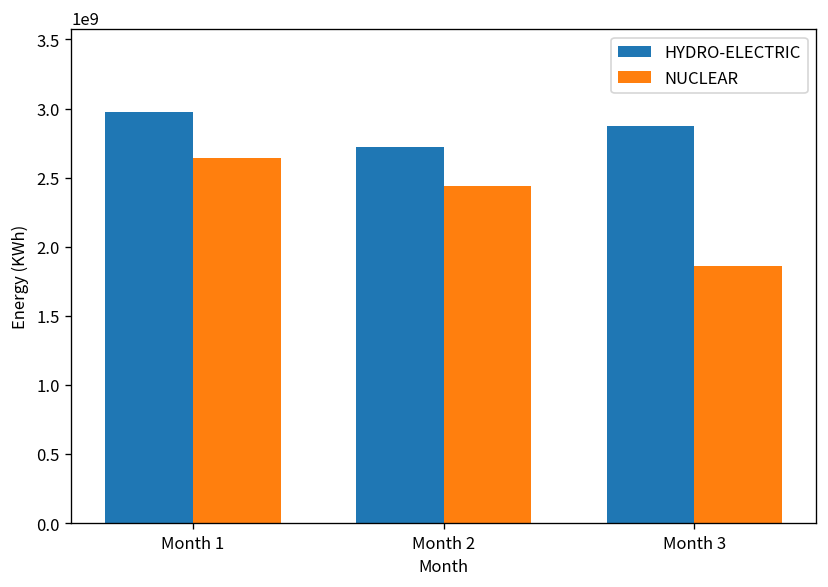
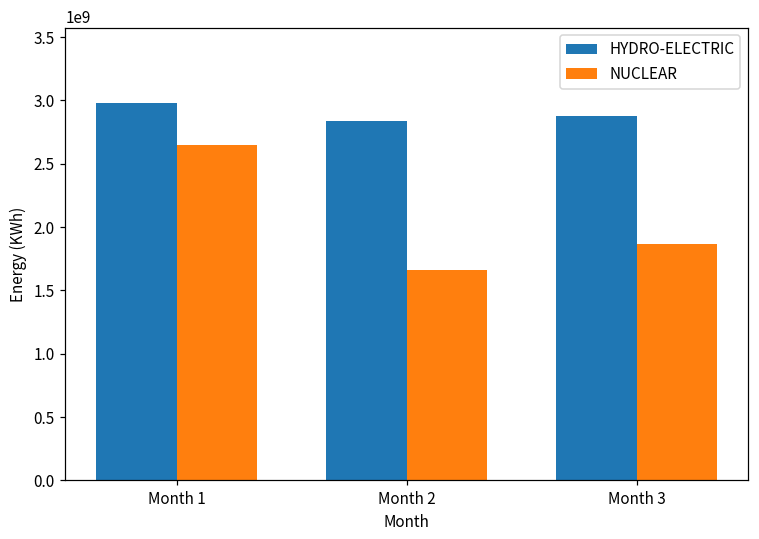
HYDRO-ELECTRIC, Month 2: 2720000000 -> 2840000000
NUCLEAR, Month 2: 2440000000 -> 1660000000
